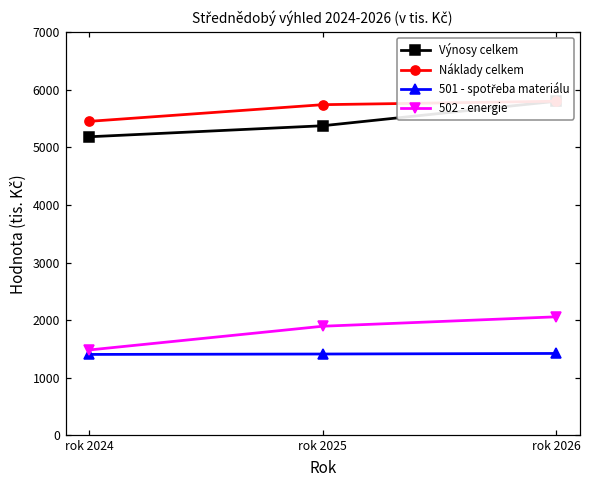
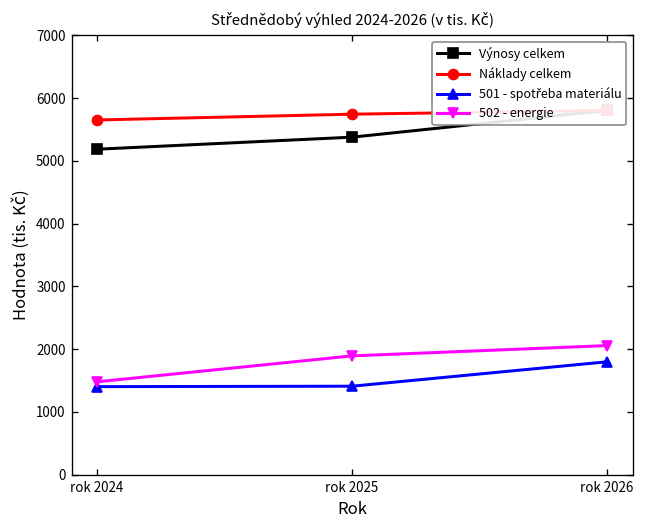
Náklady celkem, rok 2024: 5500 -> 5700
501 - spotřeba materiálu, rok 2026: 1400 -> 1800
